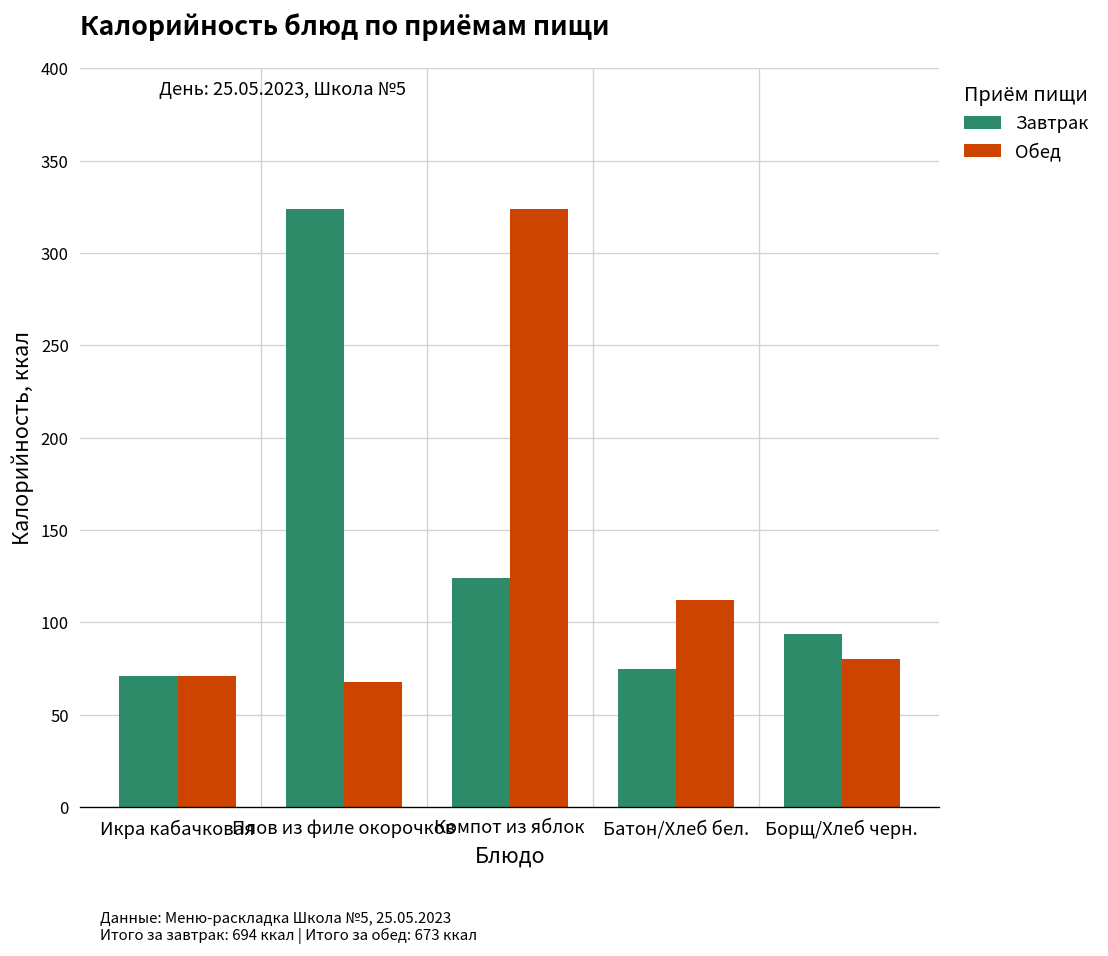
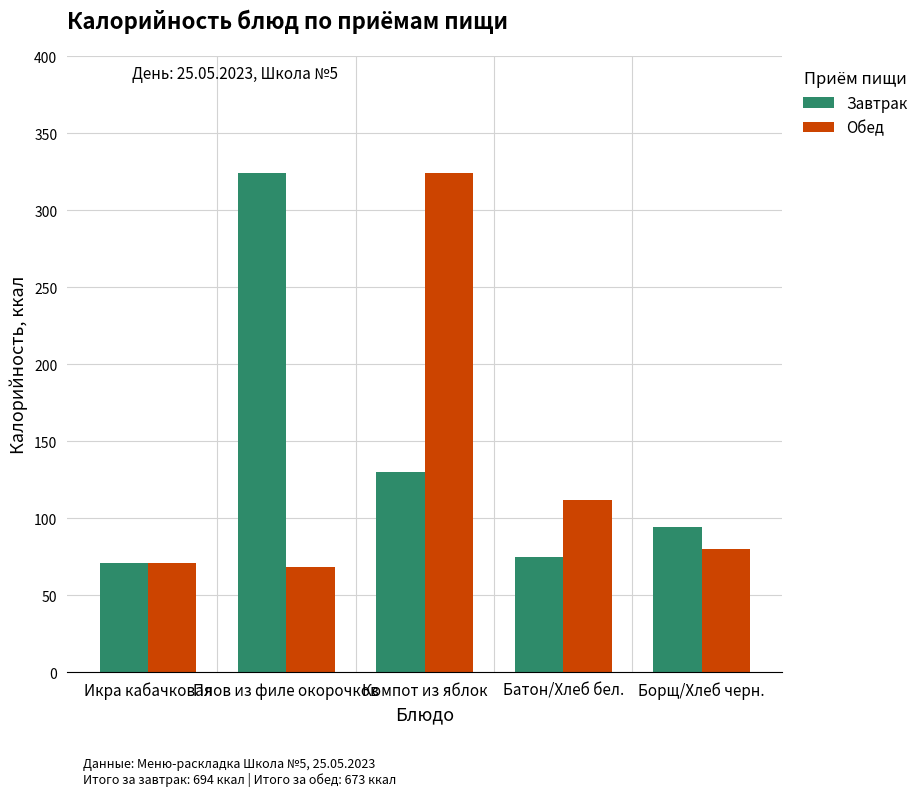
Завтрак, Компот из яблок: 124 -> 130
